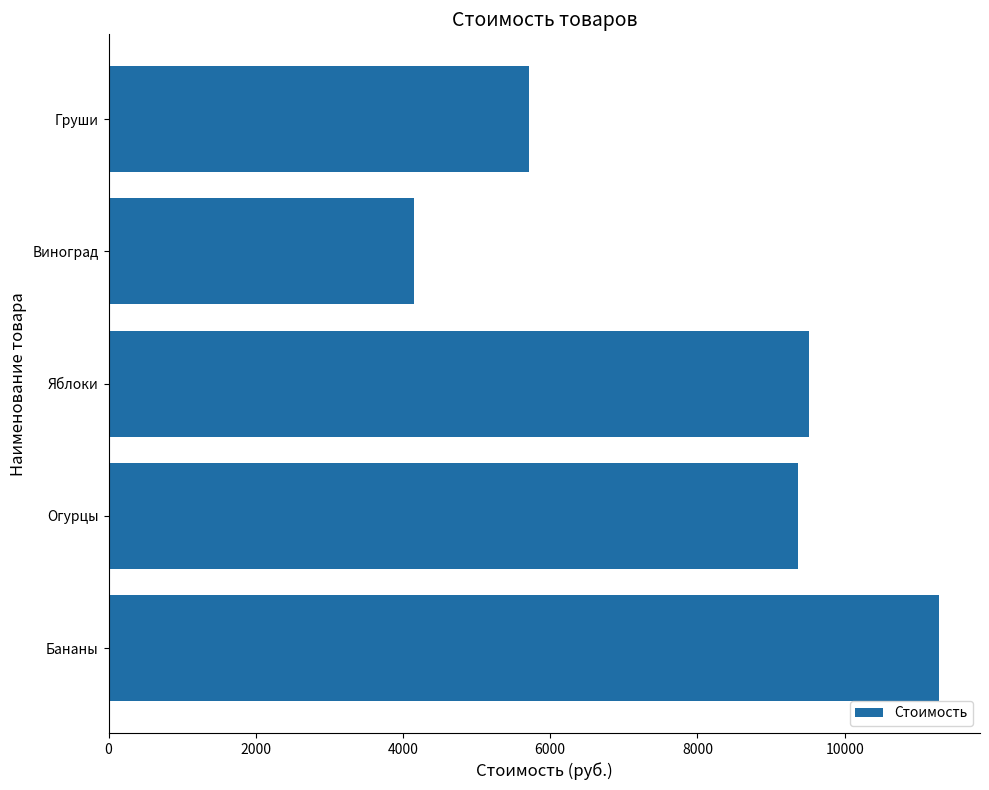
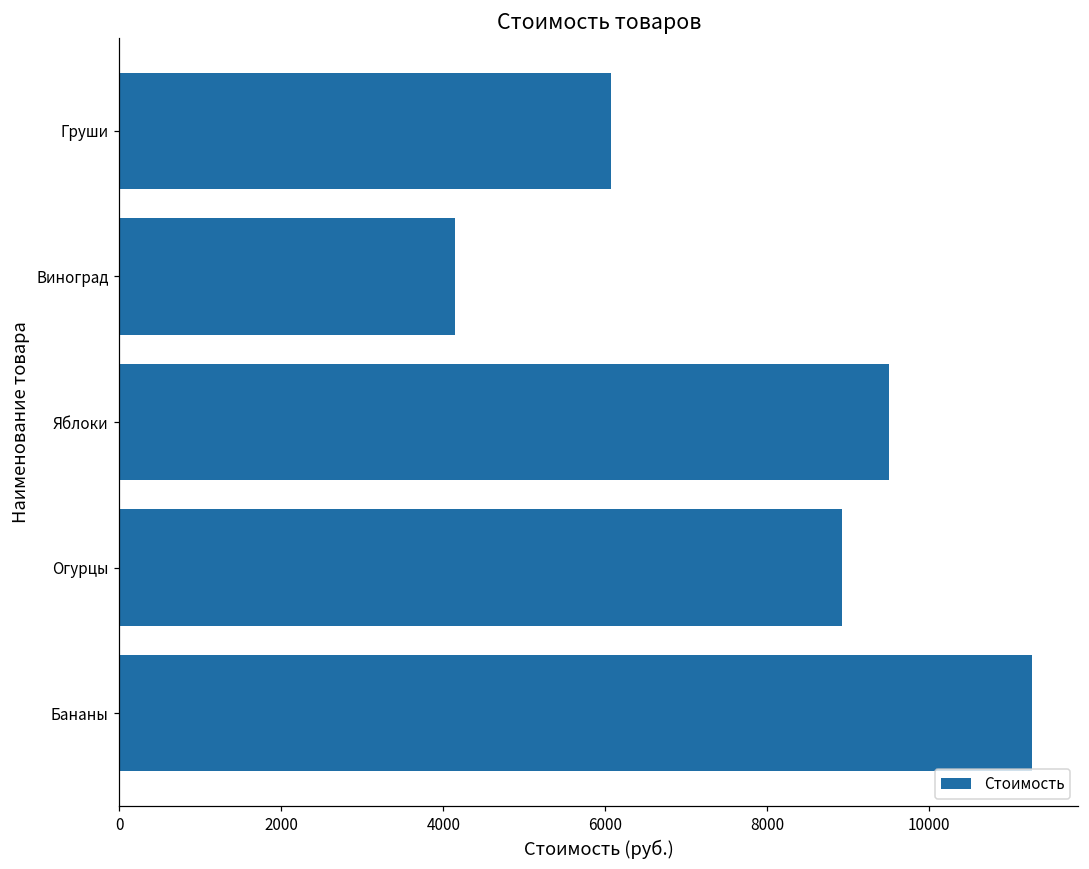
Груши: 5700 -> 6100
Огурцы: 9400 -> 8900
